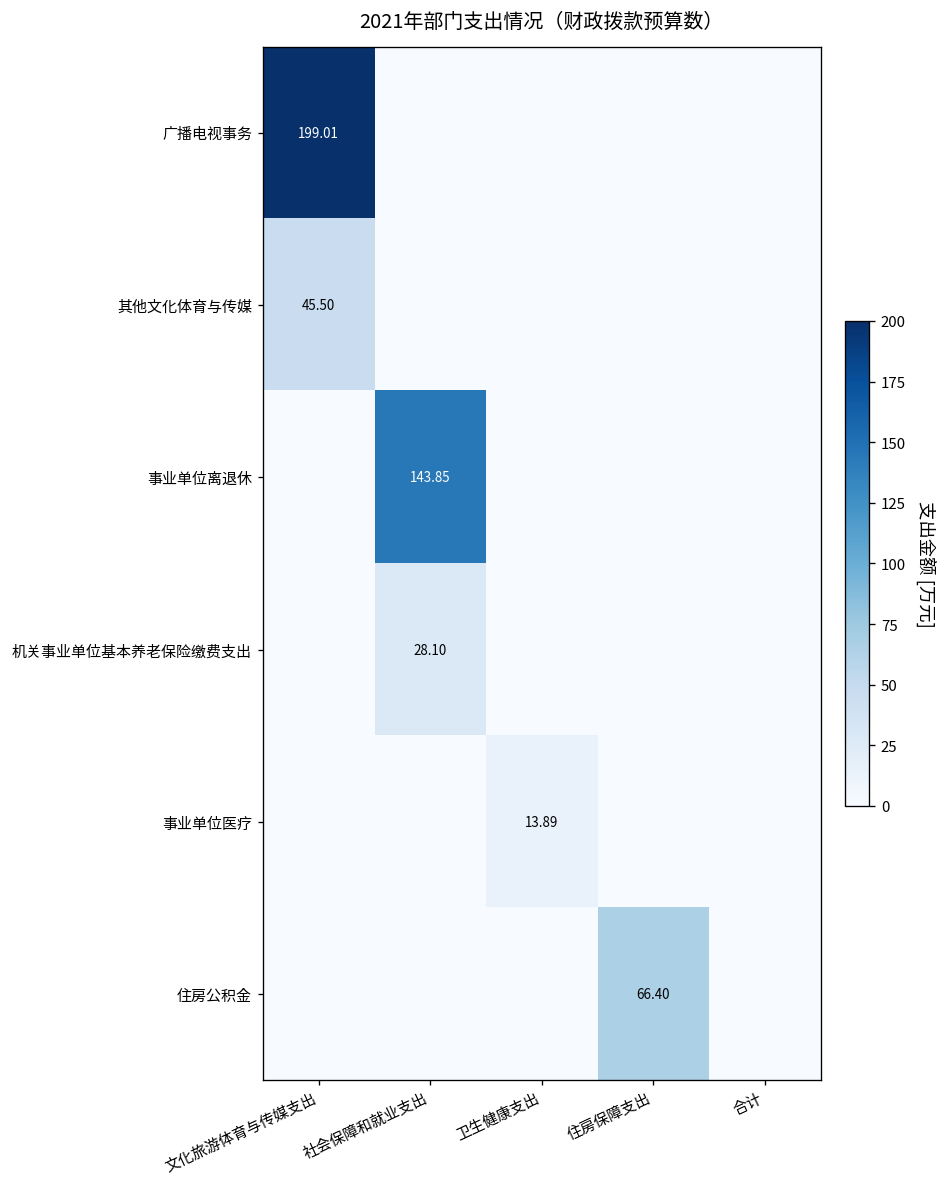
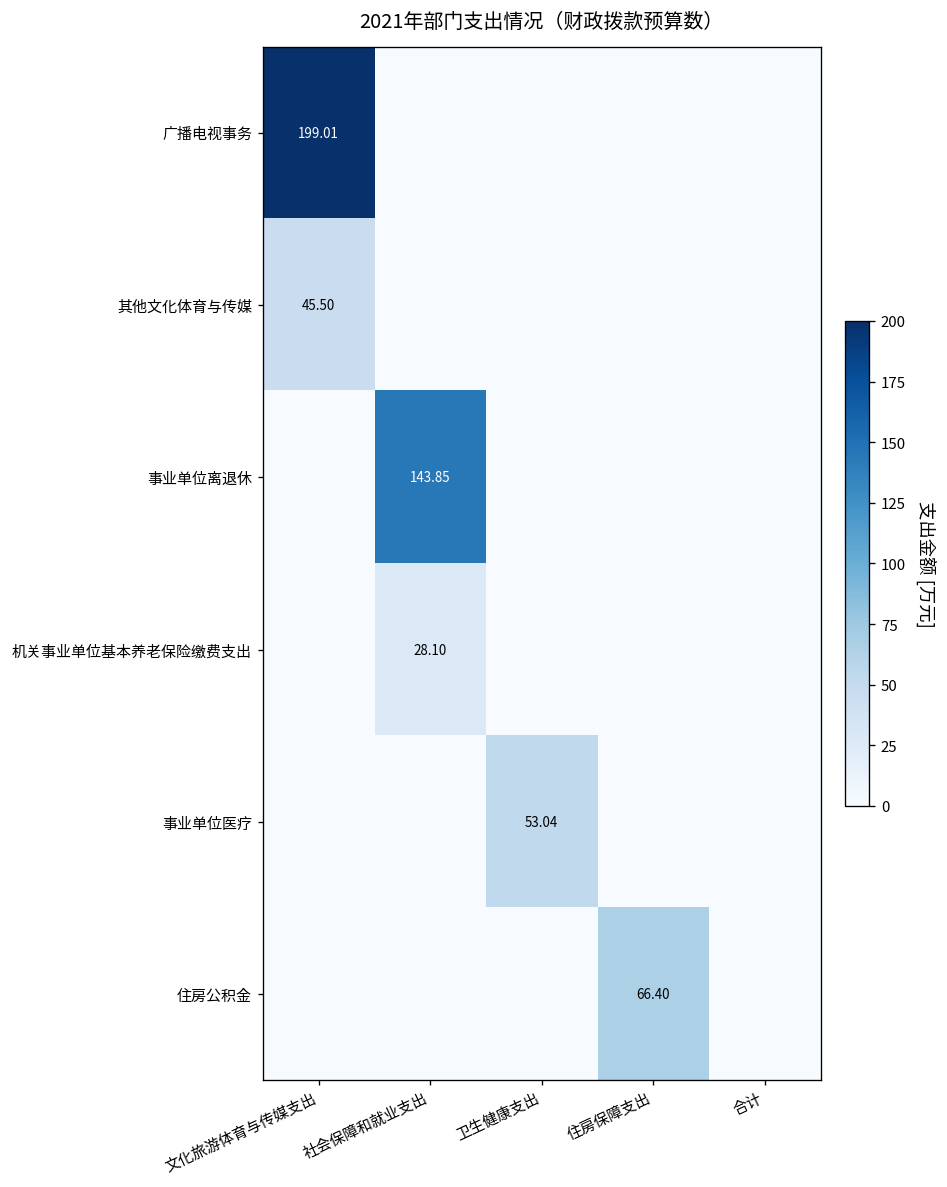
事业单位医疗, 卫生健康支出: 13.89 -> 53.04
